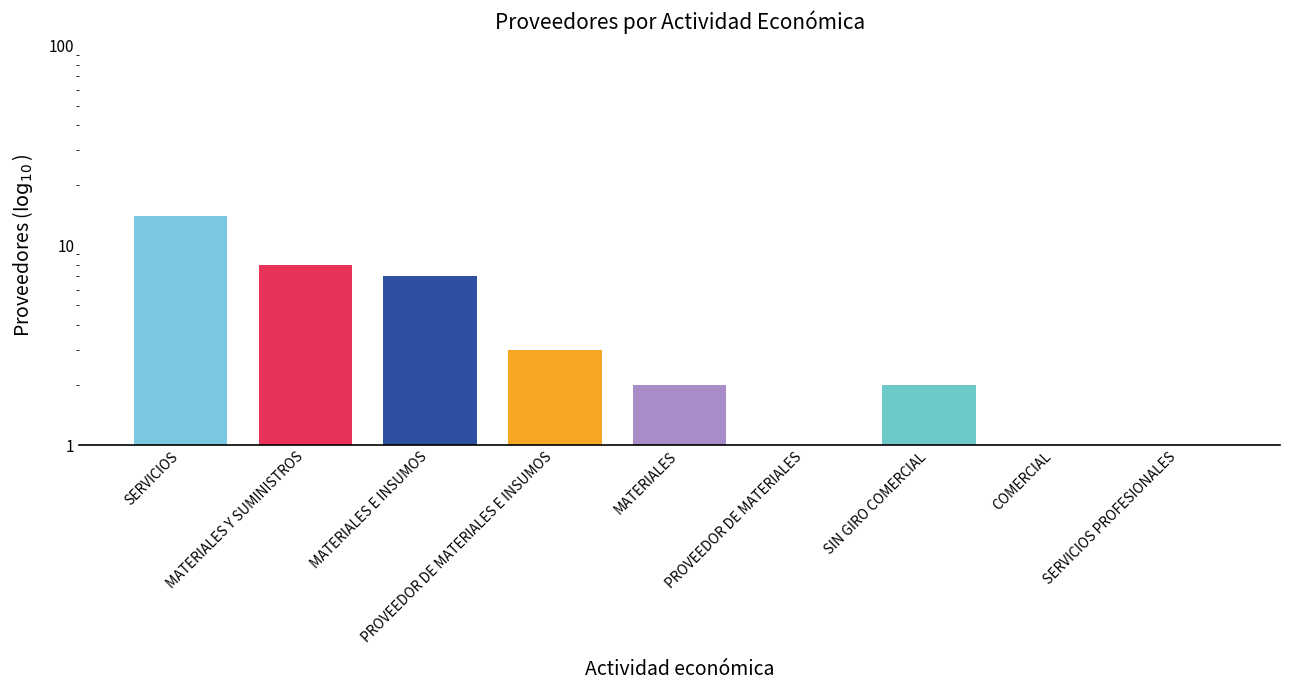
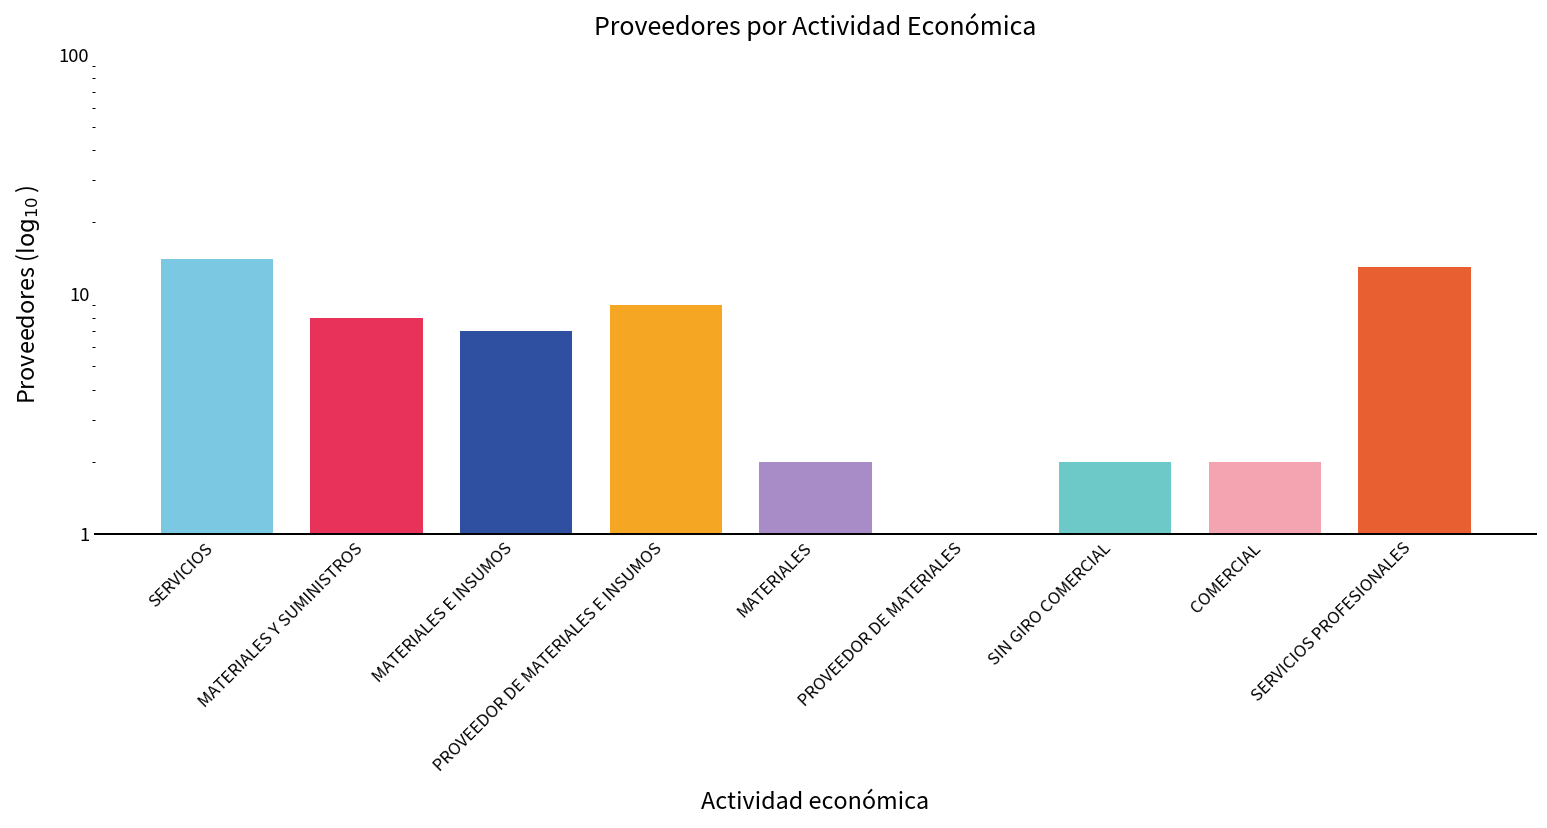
PROVEEDOR DE MATERIALES E INSUMOS: 3 -> 9
COMERCIAL: 1 -> 2
SERVICIOS PROFESIONALES: 1 -> 13
